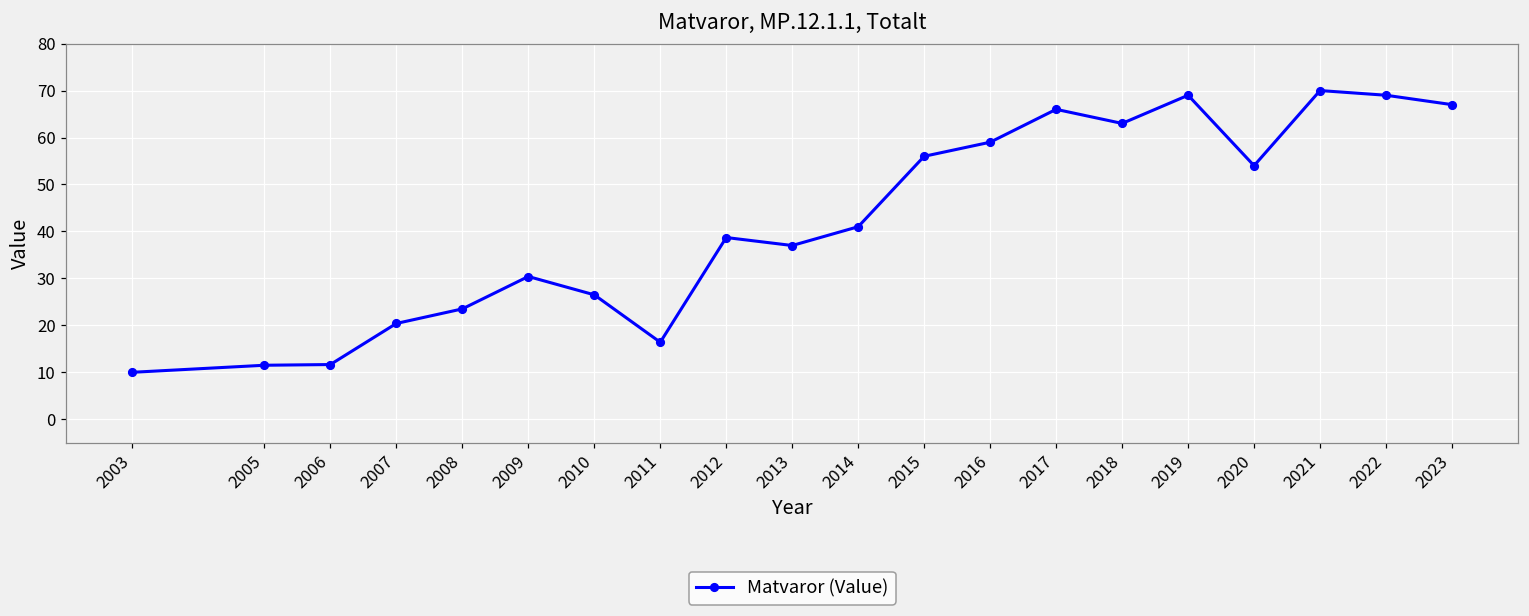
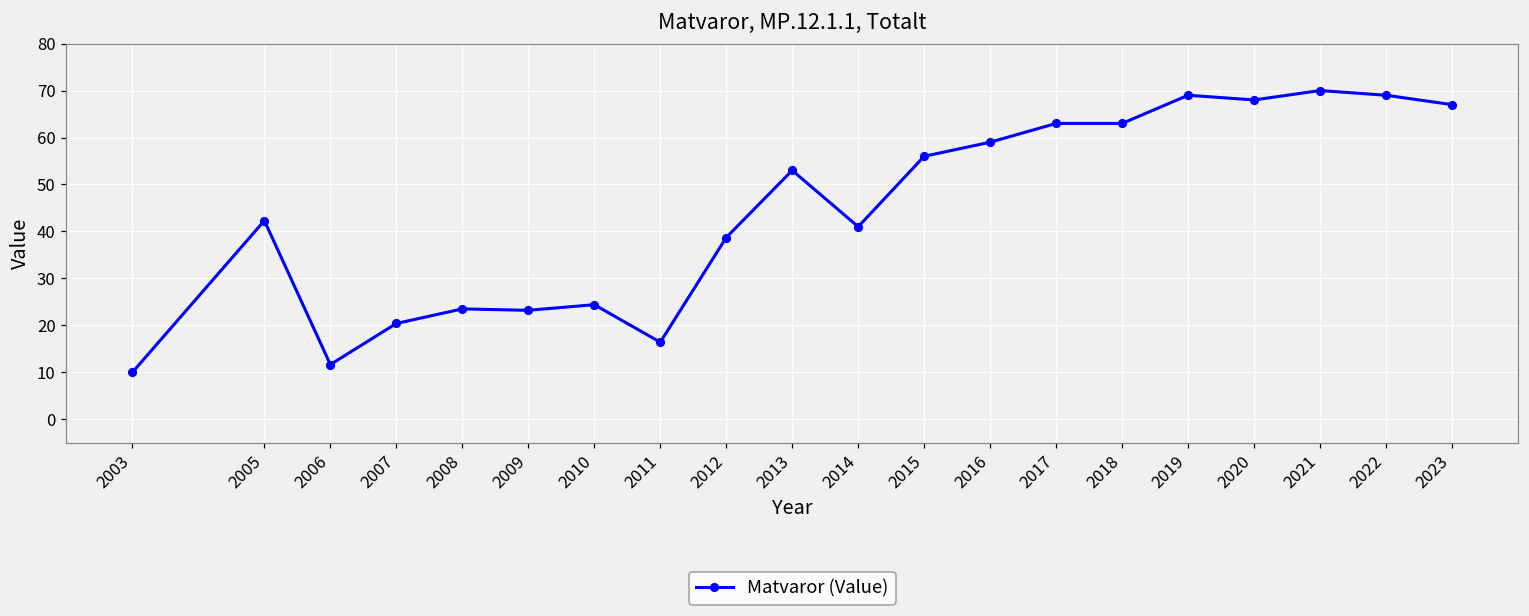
2005: 12 -> 42
2009: 30 -> 23
2010: 27 -> 24
2013: 37 -> 53
2017: 66 -> 63
2020: 54 -> 68
